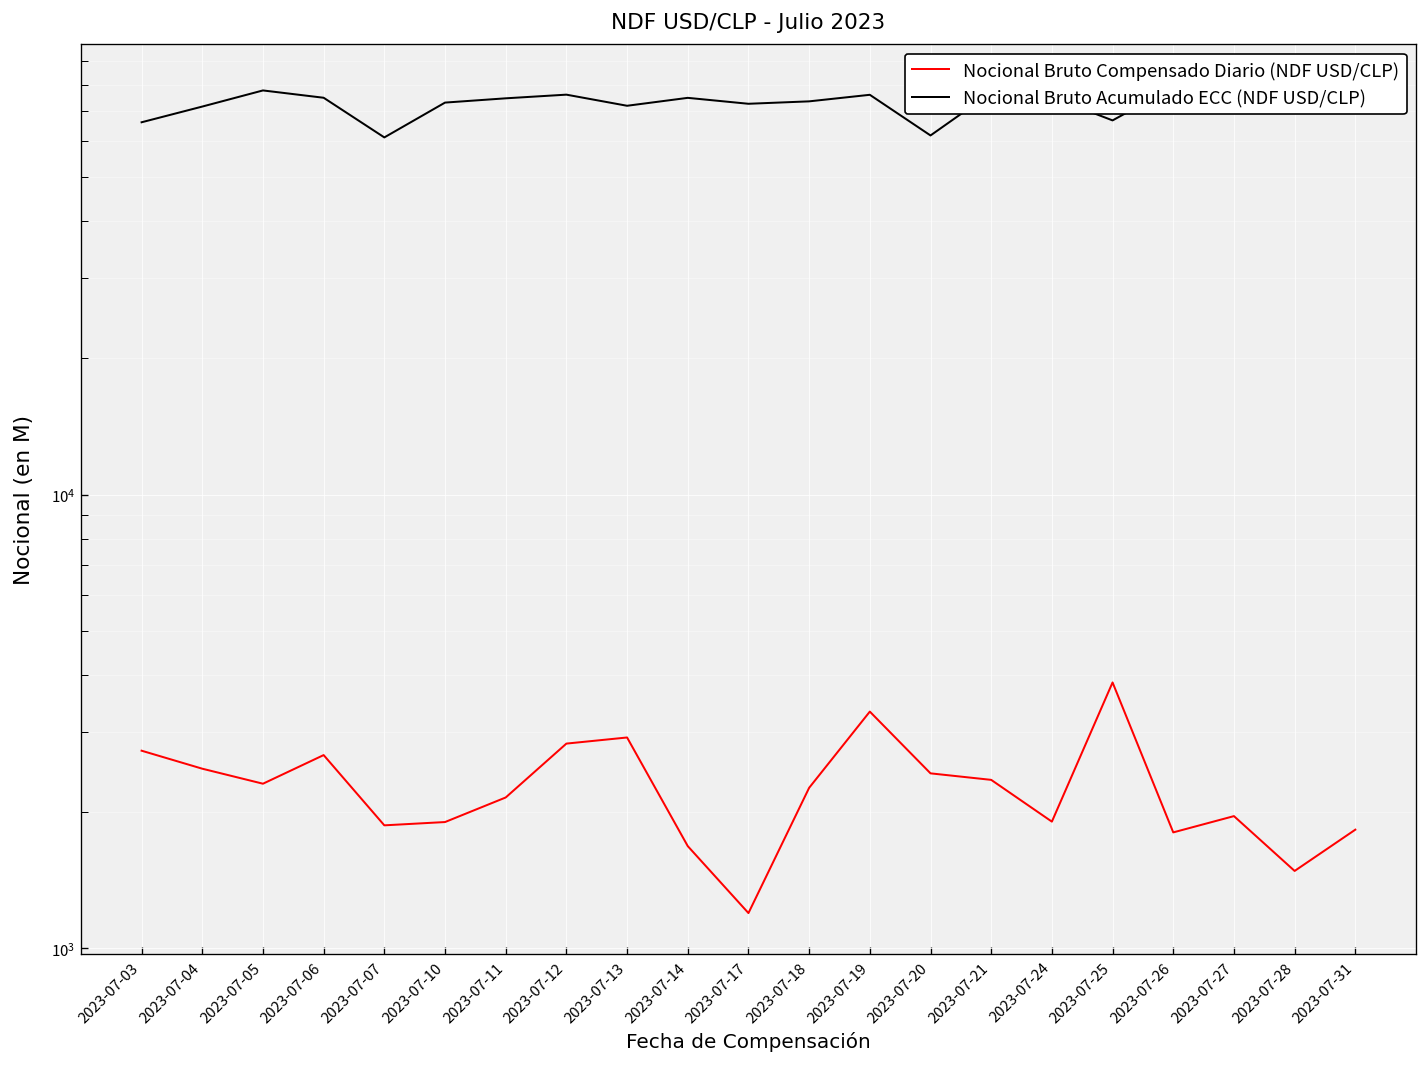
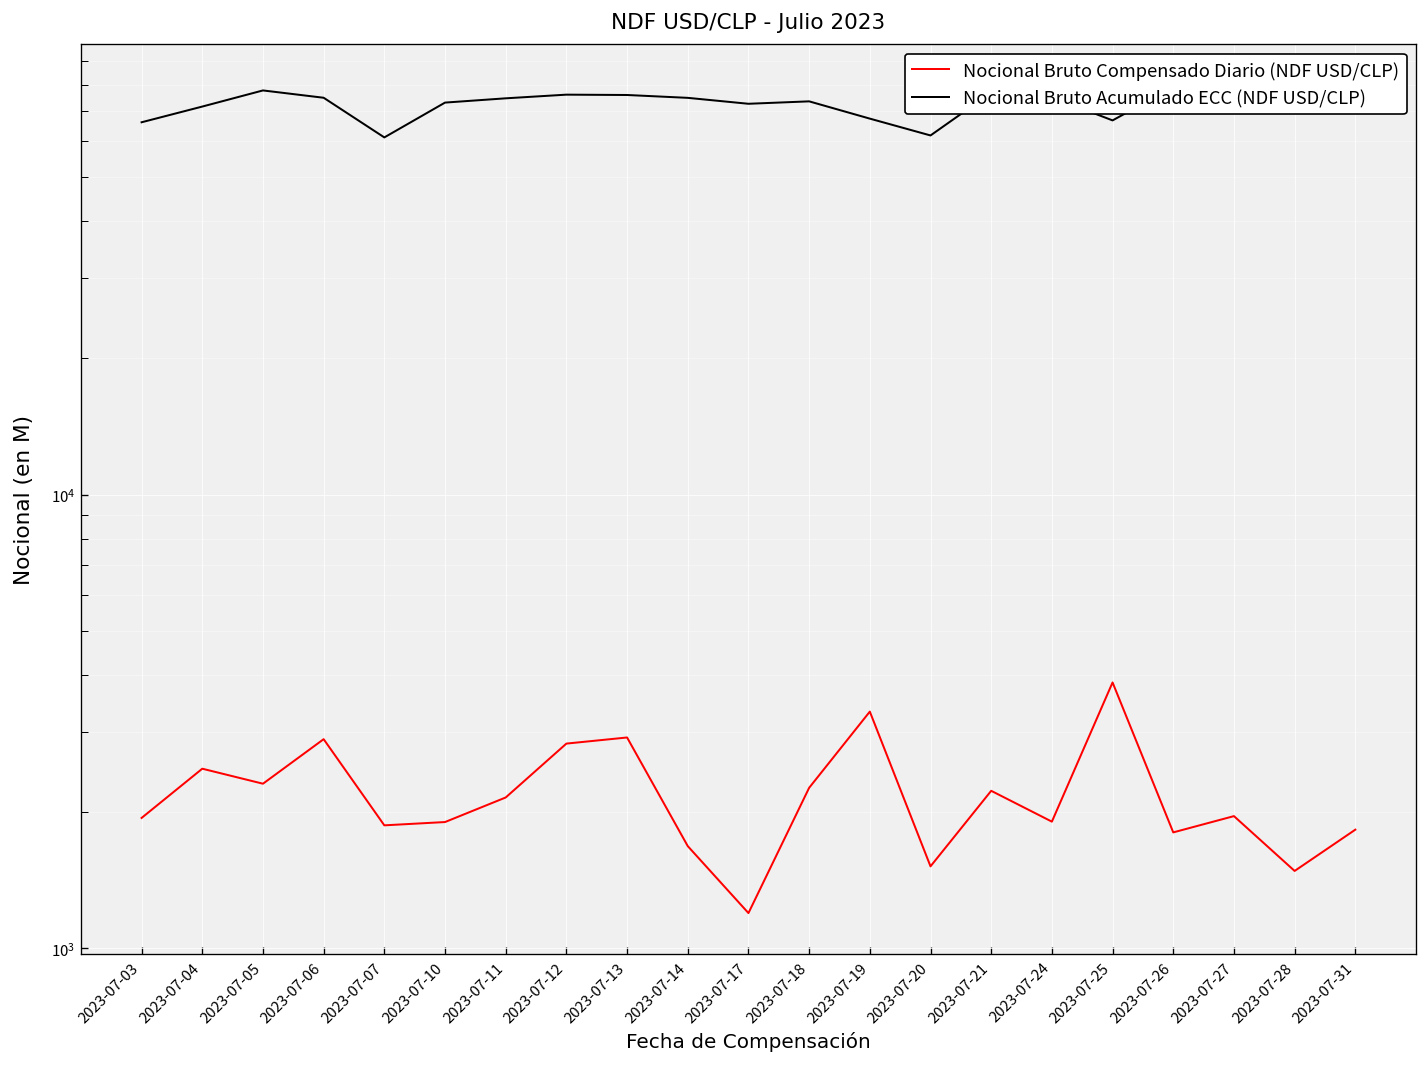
Nocional Bruto Compensado Diario (NDF USD/CLP), 2023-07-03: 2700 -> 1900
Nocional Bruto Compensado Diario (NDF USD/CLP), 2023-07-06: 2700 -> 2900
Nocional Bruto Acumulado ECC (NDF USD/CLP), 2023-07-13: 72000 -> 76000
Nocional Bruto Acumulado ECC (NDF USD/CLP), 2023-07-19: 76000 -> 67000
Nocional Bruto Compensado Diario (NDF USD/CLP), 2023-07-20: 2400 -> 1520
Nocional Bruto Compensado Diario (NDF USD/CLP), 2023-07-21: 2400 -> 2200
